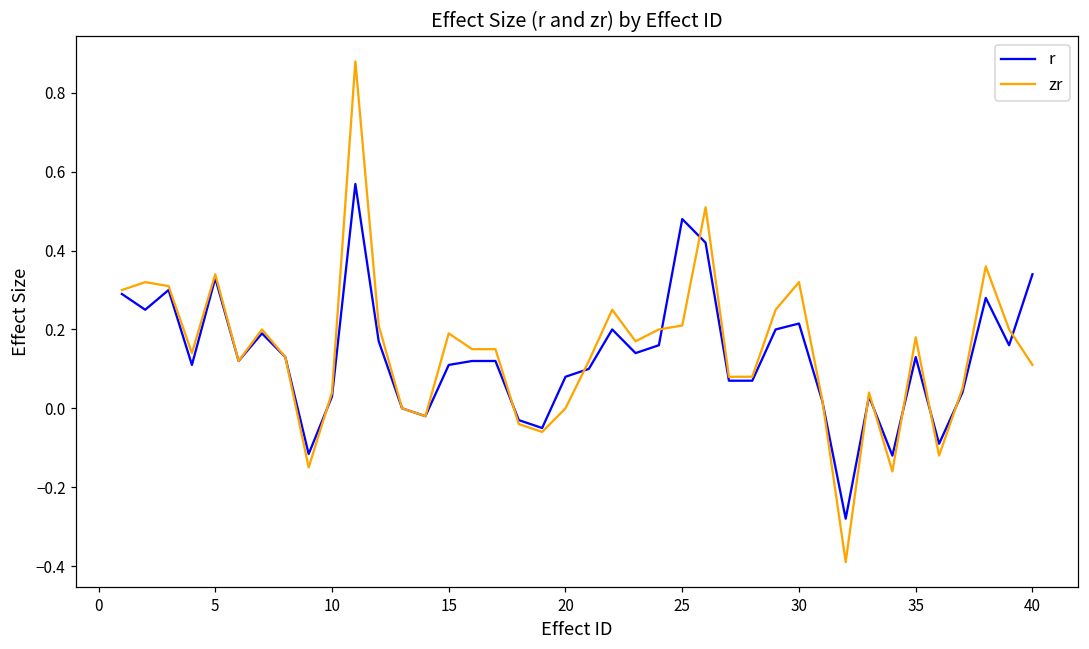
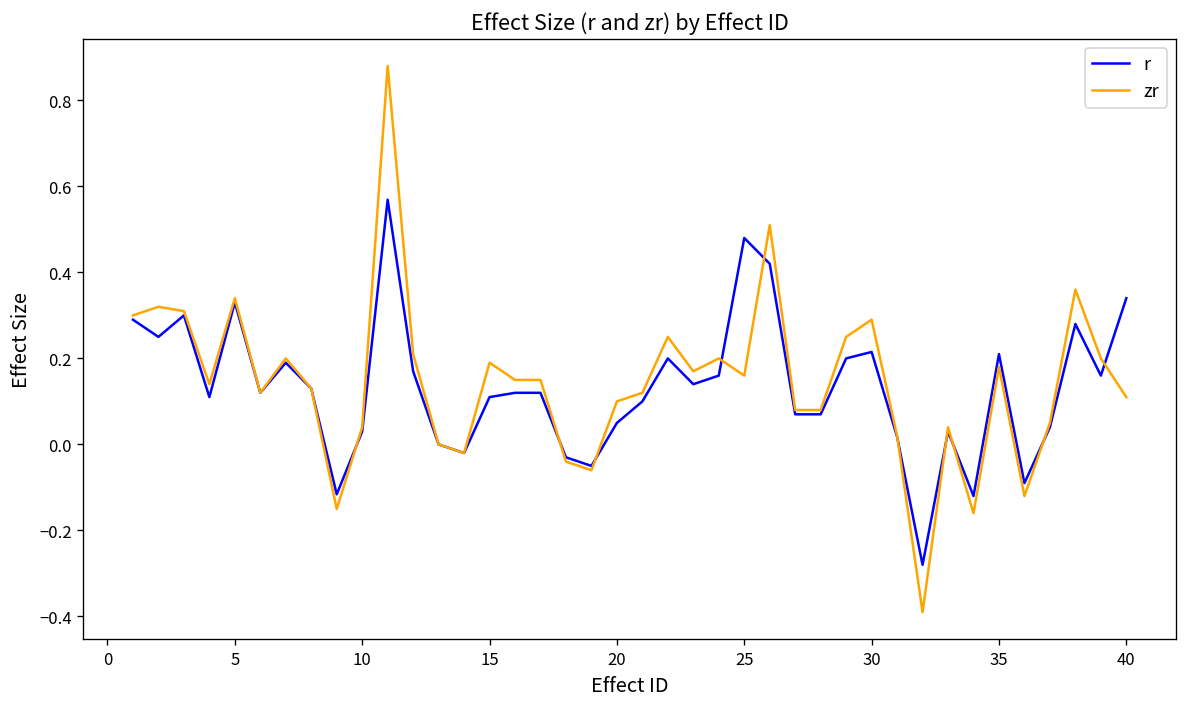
r, 20: 0.08 -> 0.05
zr, 20: 0.0 -> 0.1
zr, 25: 0.21 -> 0.16
zr, 30: 0.32 -> 0.29
r, 35: 0.13 -> 0.21
